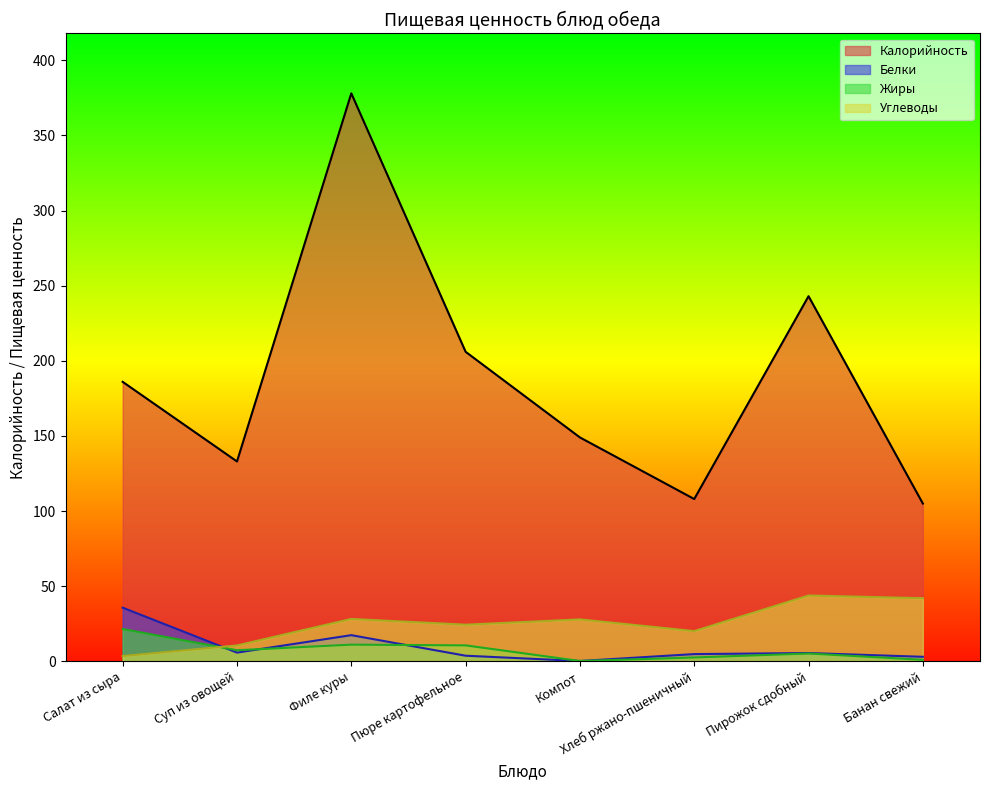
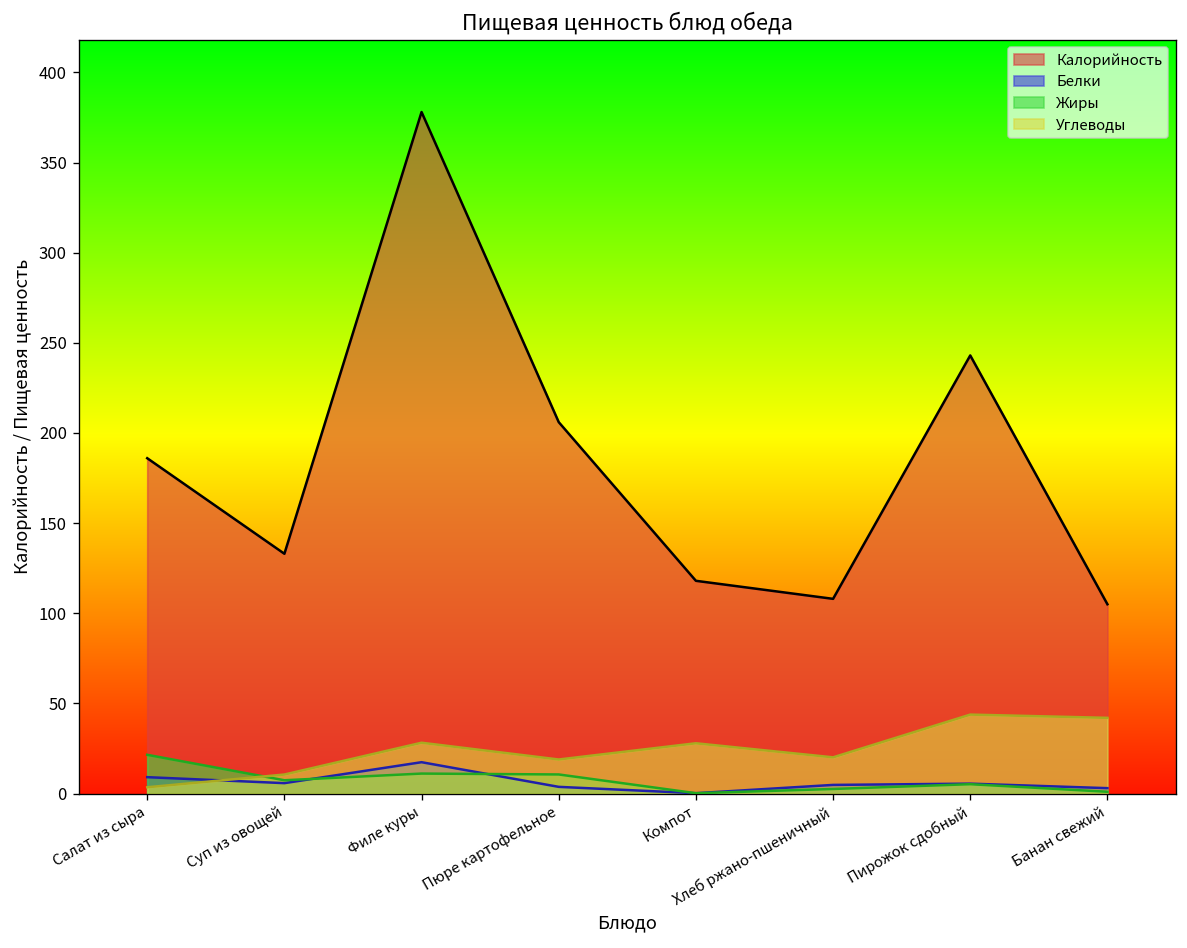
Белки, Салат из сыра: 36 -> 9
Углеводы, Пюре картофельное: 24 -> 19
Калорийность, Компот: 149 -> 118
